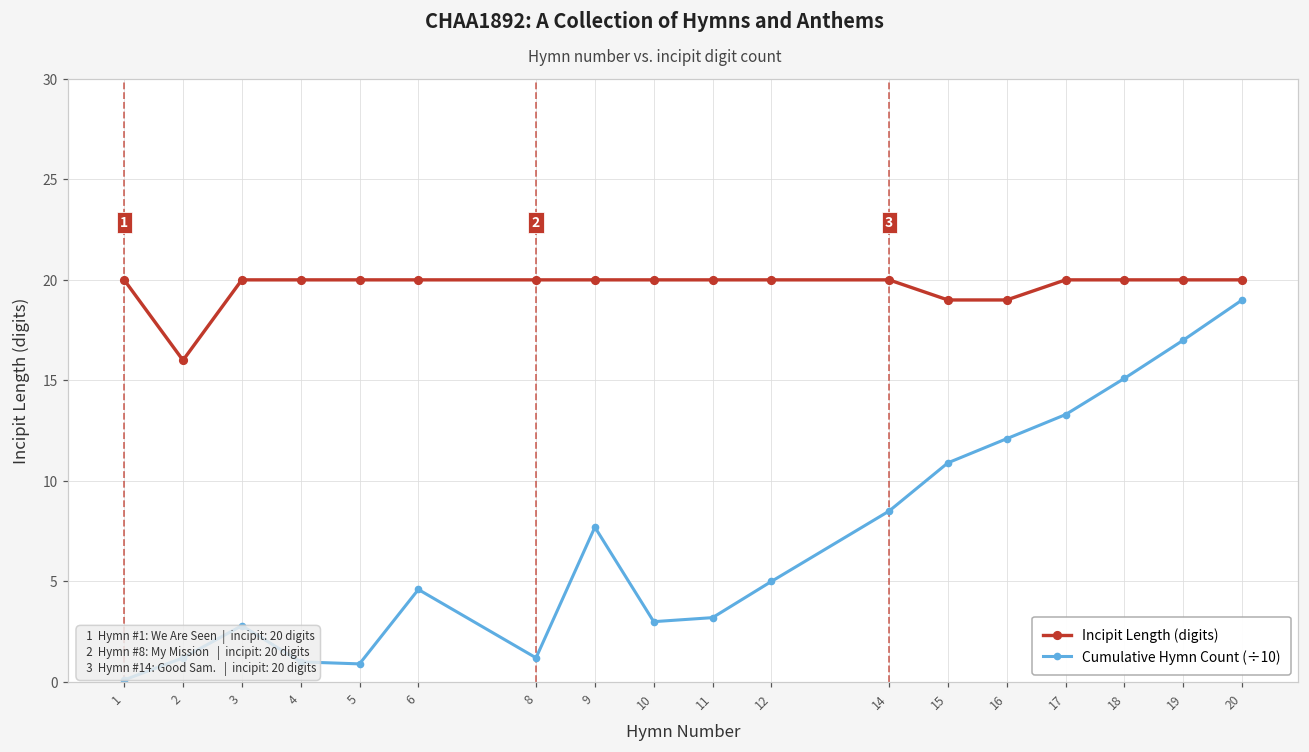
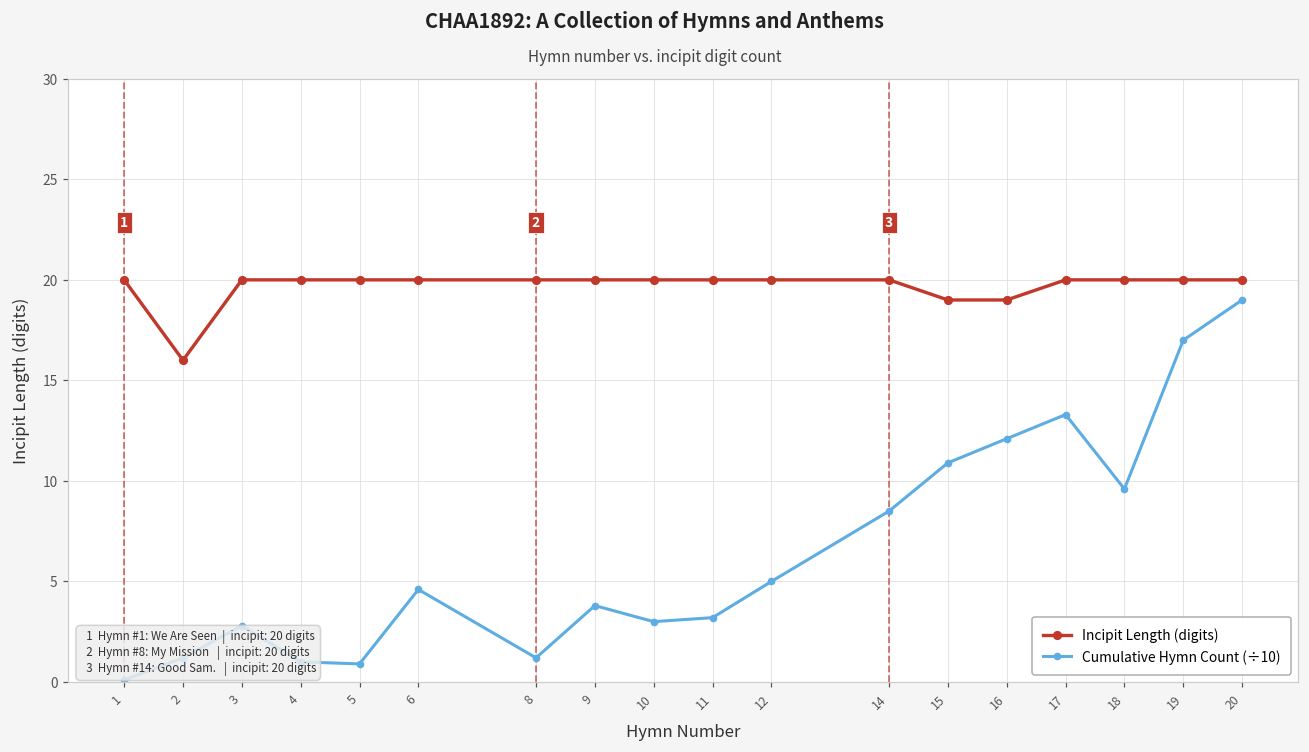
Cumulative Hymn Count (÷10), 9: 7.7 -> 3.8
Cumulative Hymn Count (÷10), 18: 15.1 -> 9.6
